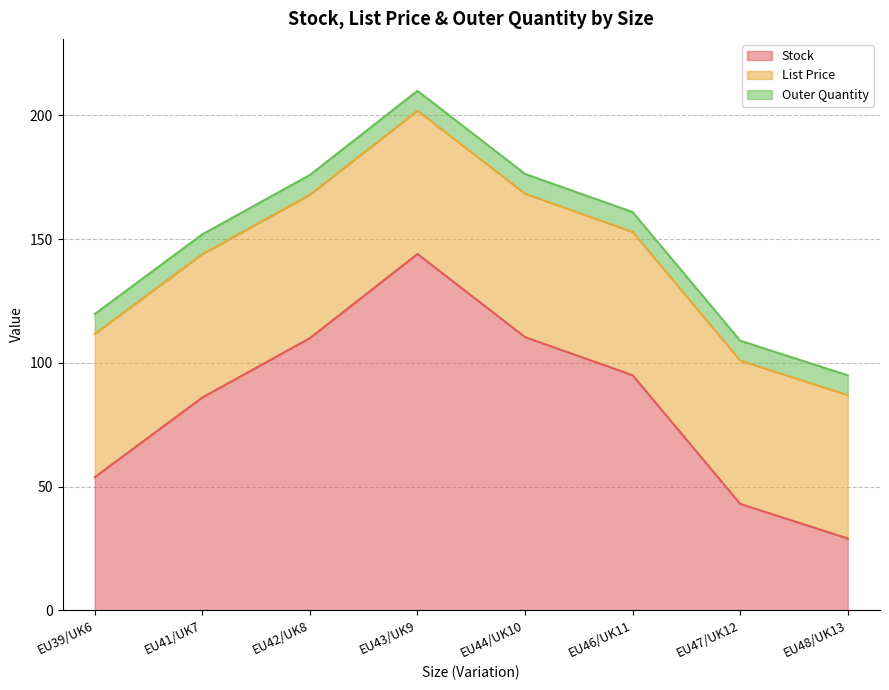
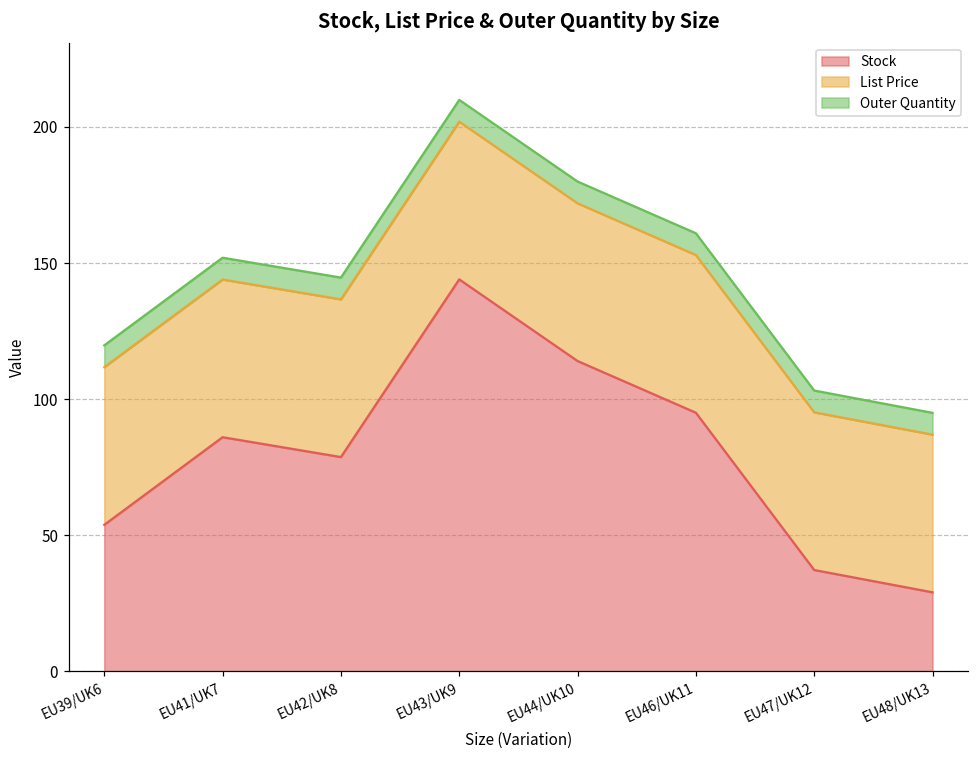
Stock, EU42/UK8: 110 -> 79
Stock, EU44/UK10: 110 -> 114
Stock, EU47/UK12: 43 -> 37
